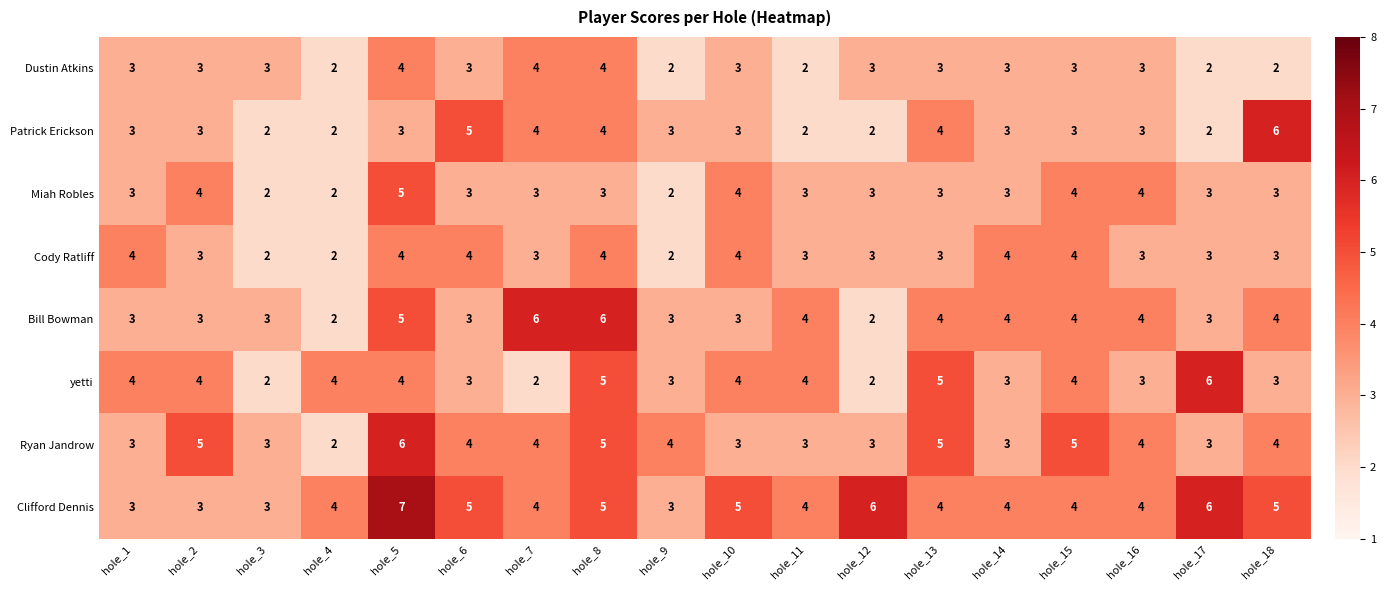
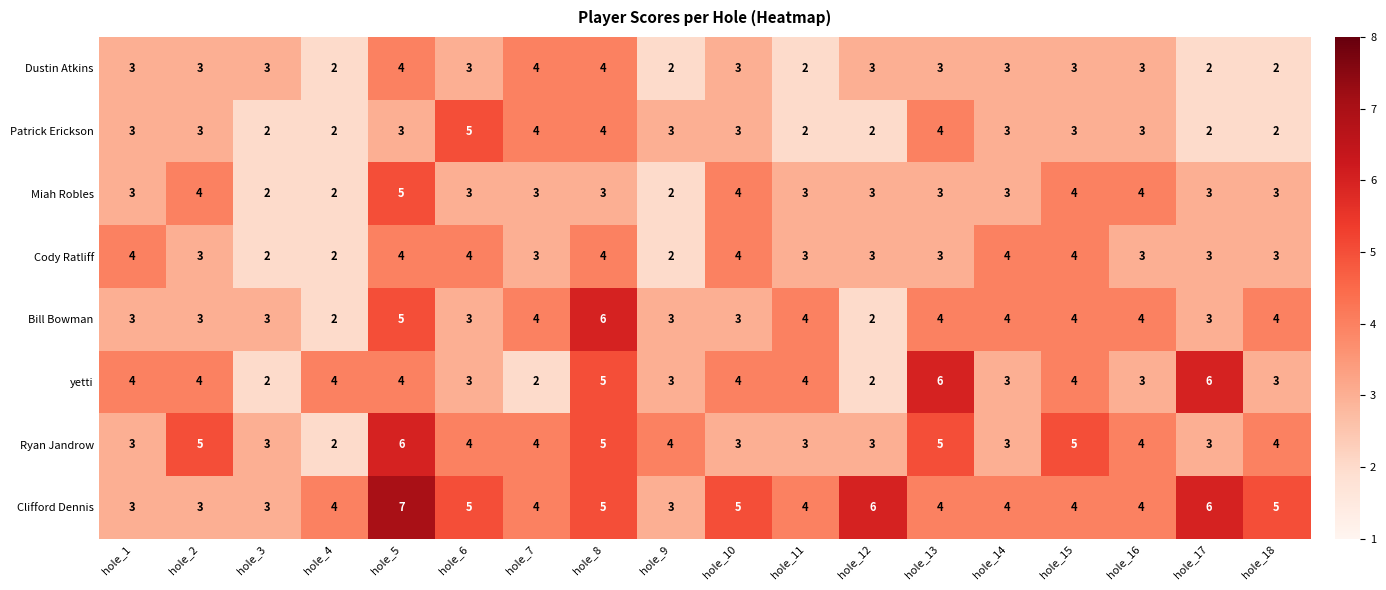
Patrick Erickson, hole_18: 6 -> 2
Bill Bowman, hole_7: 6 -> 4
yetti, hole_13: 5 -> 6
